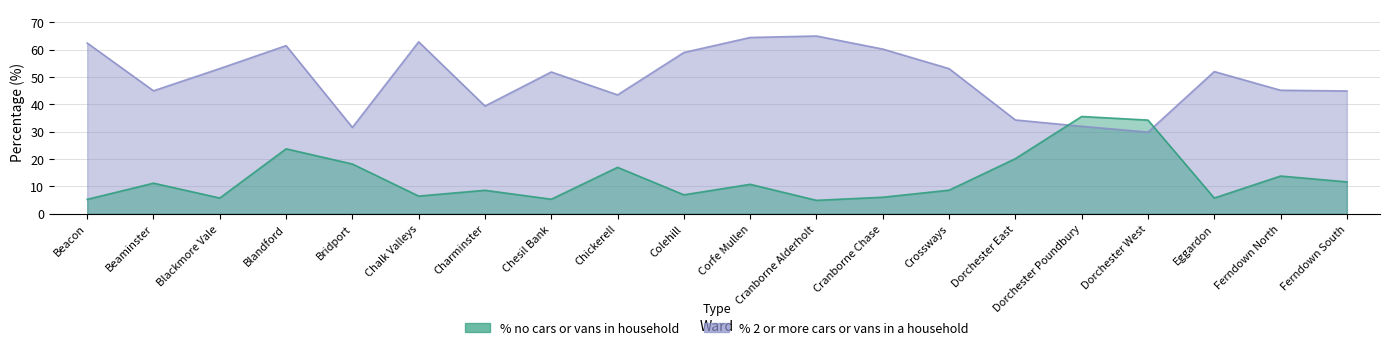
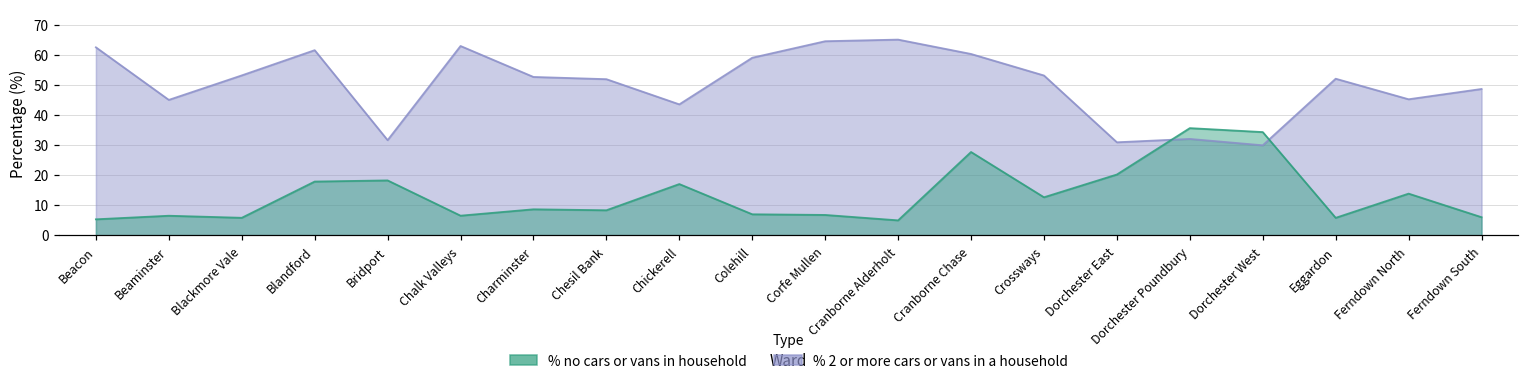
% no cars or vans in household, Beaminster: 11 -> 6
% no cars or vans in household, Blandford: 24 -> 18
% 2 or more cars or vans in a household, Charminster: 39 -> 53
% no cars or vans in household, Chesil Bank: 5 -> 8
% no cars or vans in household, Corfe Mullen: 11 -> 7
% no cars or vans in household, Cranborne Chase: 6 -> 28
% no cars or vans in household, Crossways: 9 -> 13
% 2 or more cars or vans in a household, Dorchester East: 34 -> 31
% 2 or more cars or vans in a household, Ferndown South: 45 -> 49
% no cars or vans in household, Ferndown South: 12 -> 6
